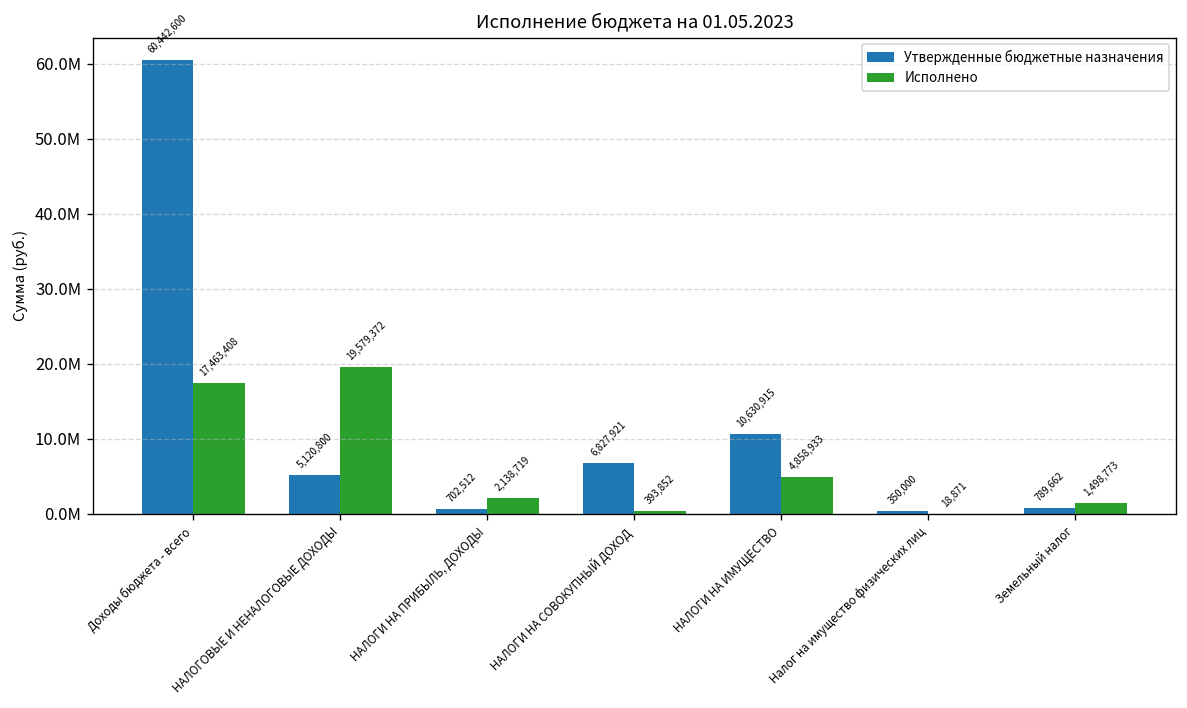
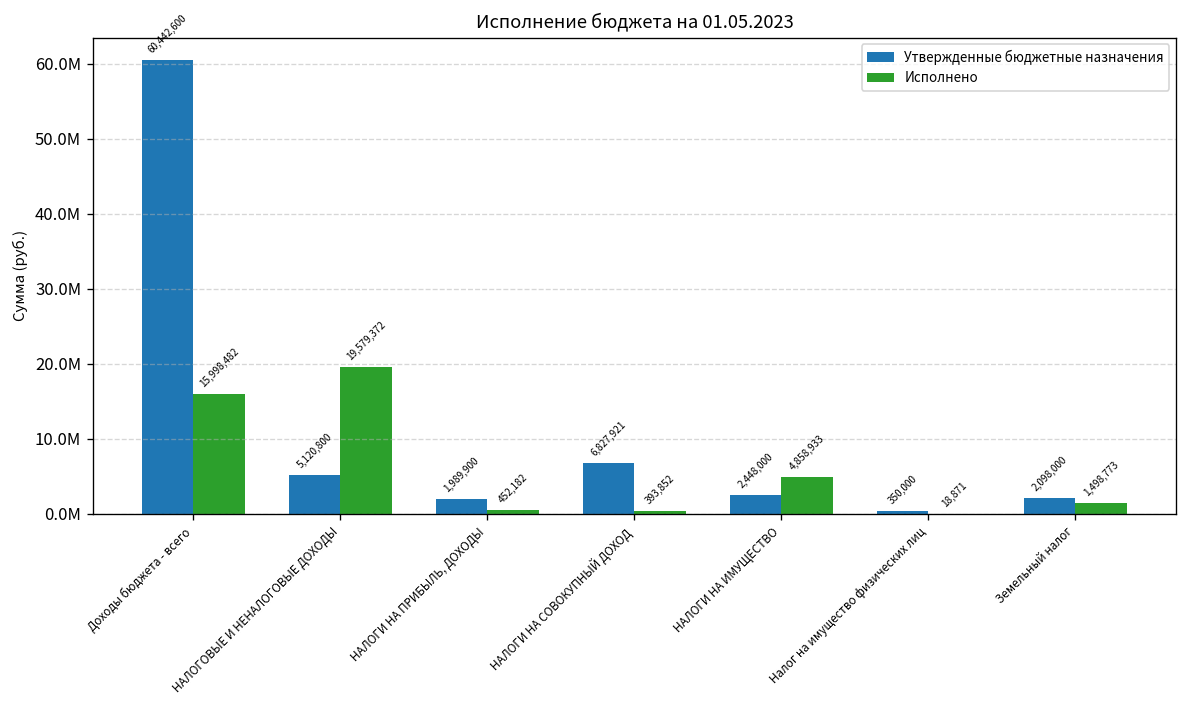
Исполнено, Доходы бюджета - всего: 17,463,408 -> 15,998,482
Утвержденные бюджетные назначения, НАЛОГИ НА ПРИБЫЛЬ, ДОХОДЫ: 702,512 -> 1,989,900
Исполнено, НАЛОГИ НА ПРИБЫЛЬ, ДОХОДЫ: 2,138,719 -> 452,182
Утвержденные бюджетные назначения, НАЛОГИ НА ИМУЩЕСТВО: 10,630,915 -> 2,448,000
Утвержденные бюджетные назначения, Земельный налог: 789,662 -> 2,098,000
